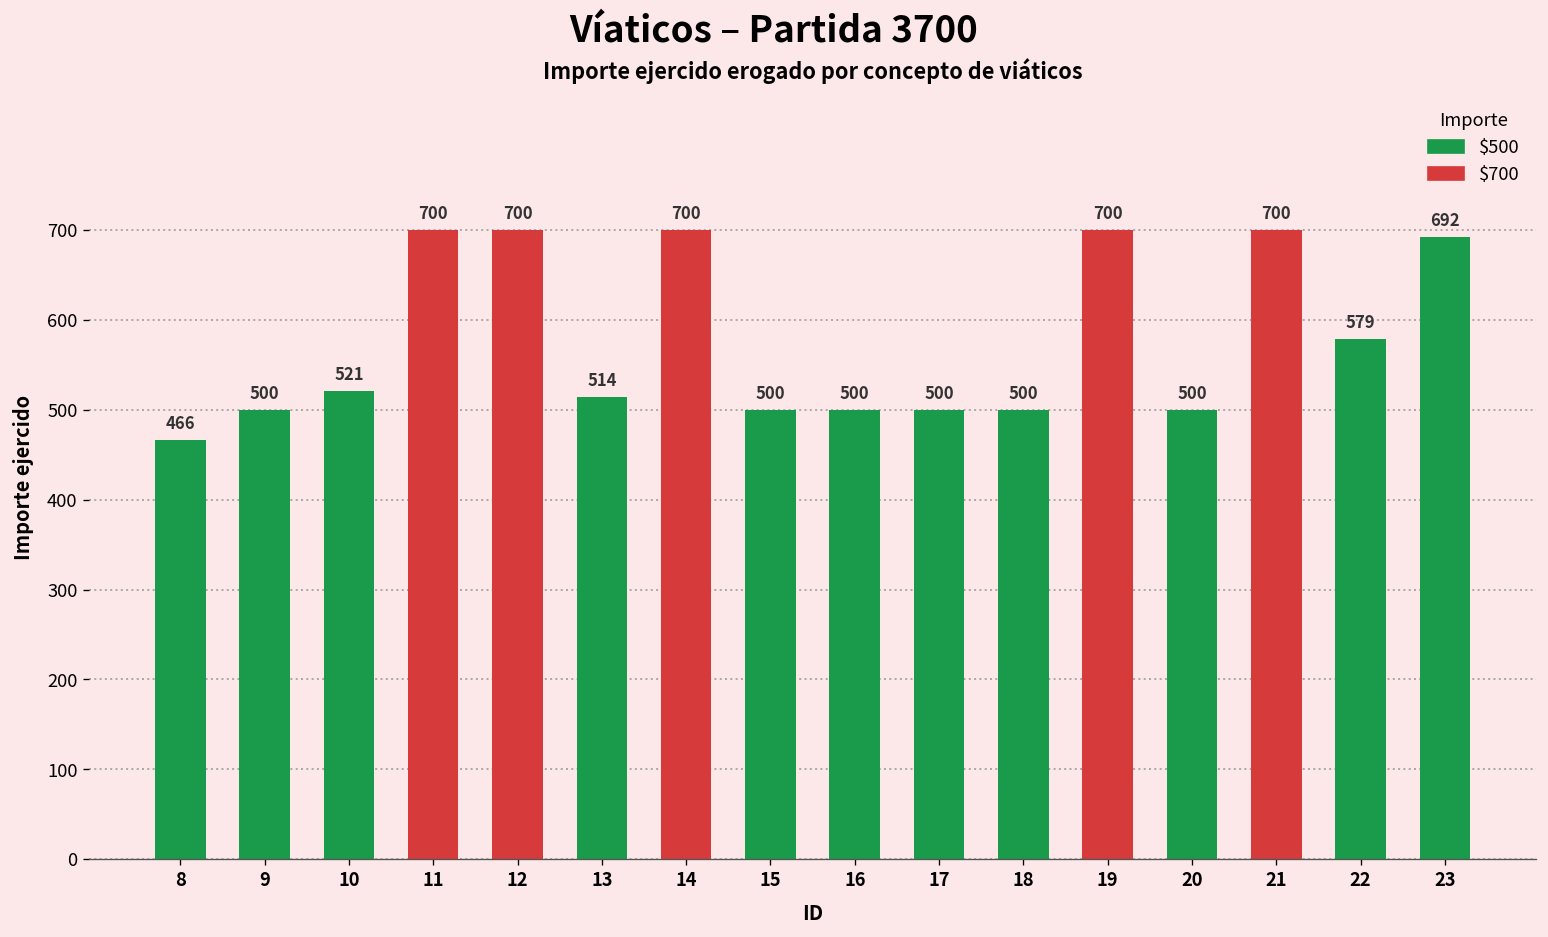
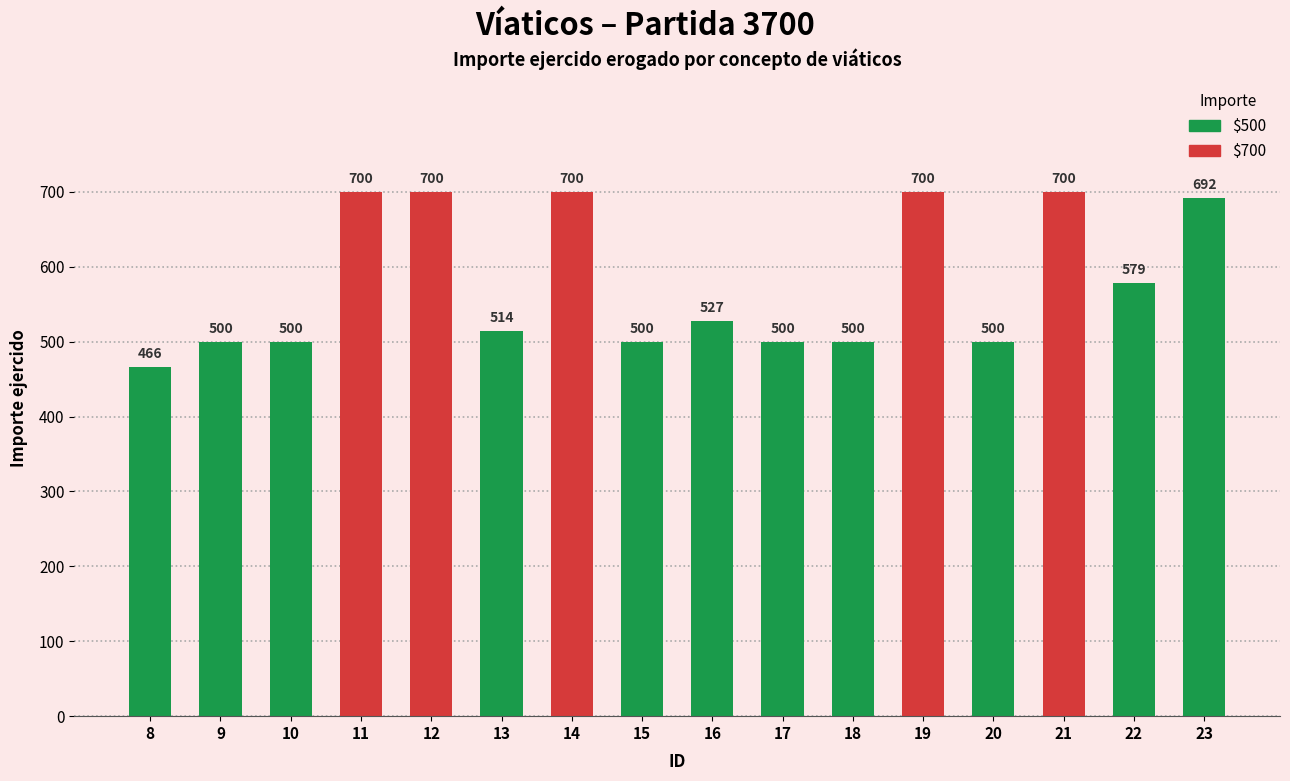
10: 521 -> 500
16: 500 -> 527
